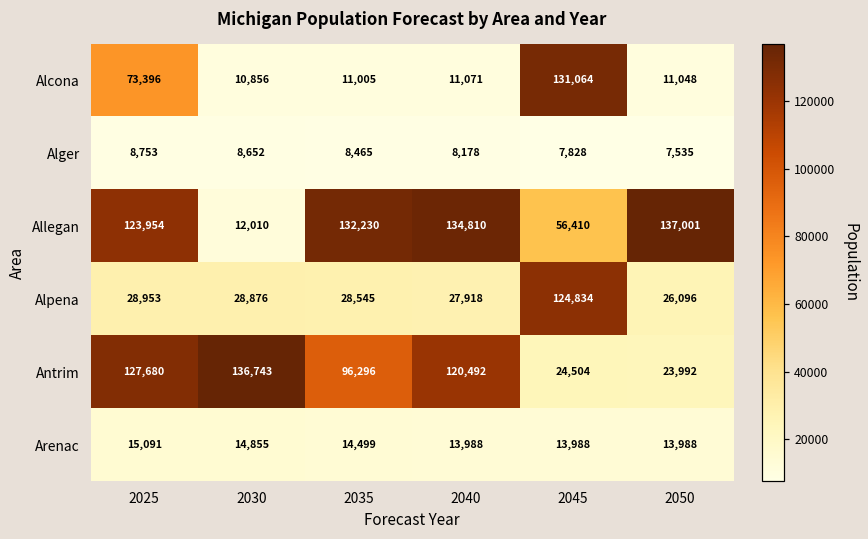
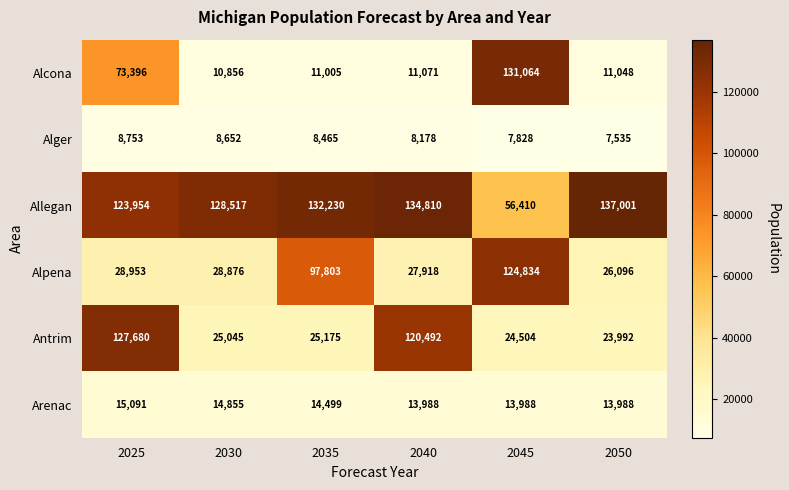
Allegan, 2030: 12,010 -> 128,517
Alpena, 2035: 28,545 -> 97,803
Antrim, 2030: 136,743 -> 25,045
Antrim, 2035: 96,296 -> 25,175
